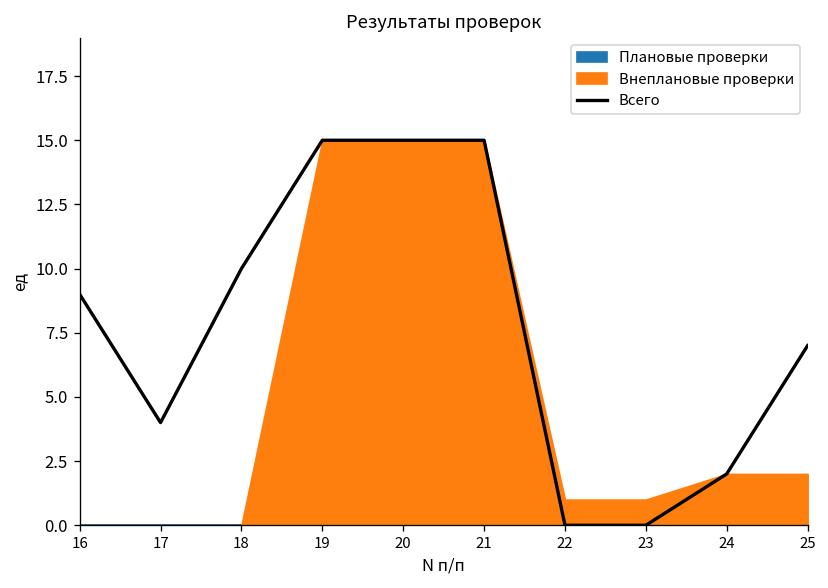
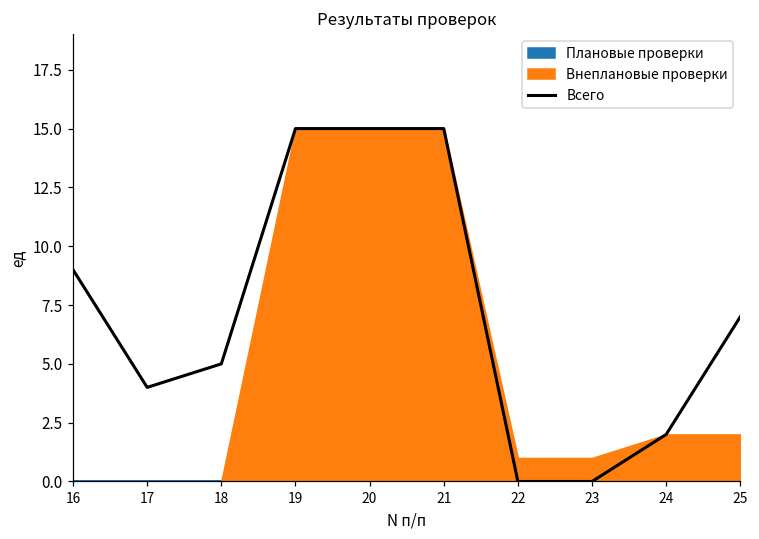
Всего, 18: 10 -> 5
